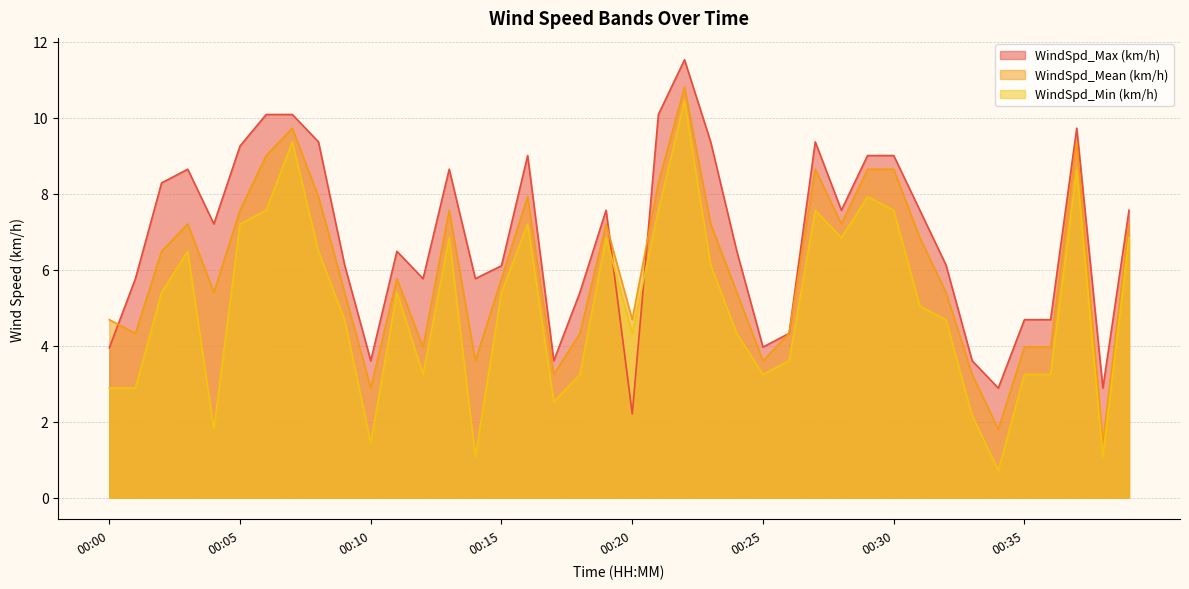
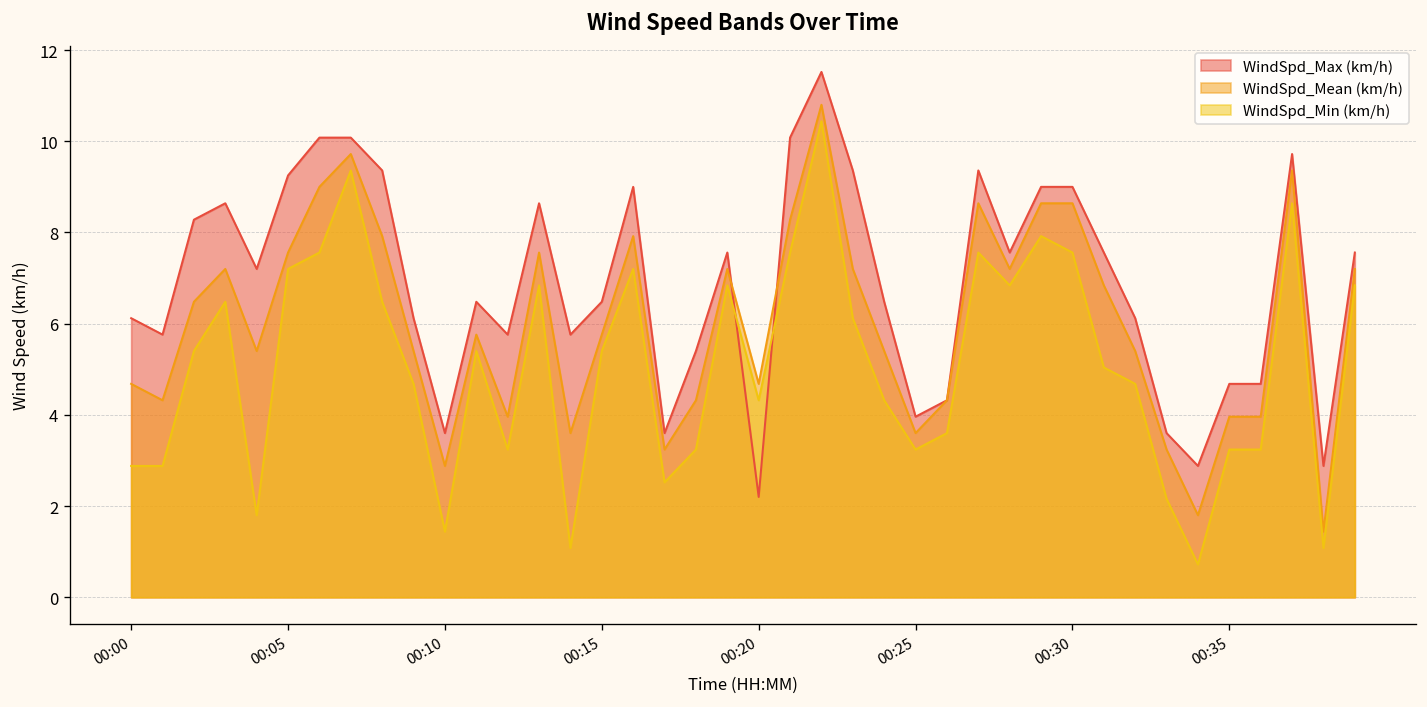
WindSpd_Max (km/h), 00:00: 3.9 -> 6.1
WindSpd_Max (km/h), 00:15: 6.1 -> 6.5
